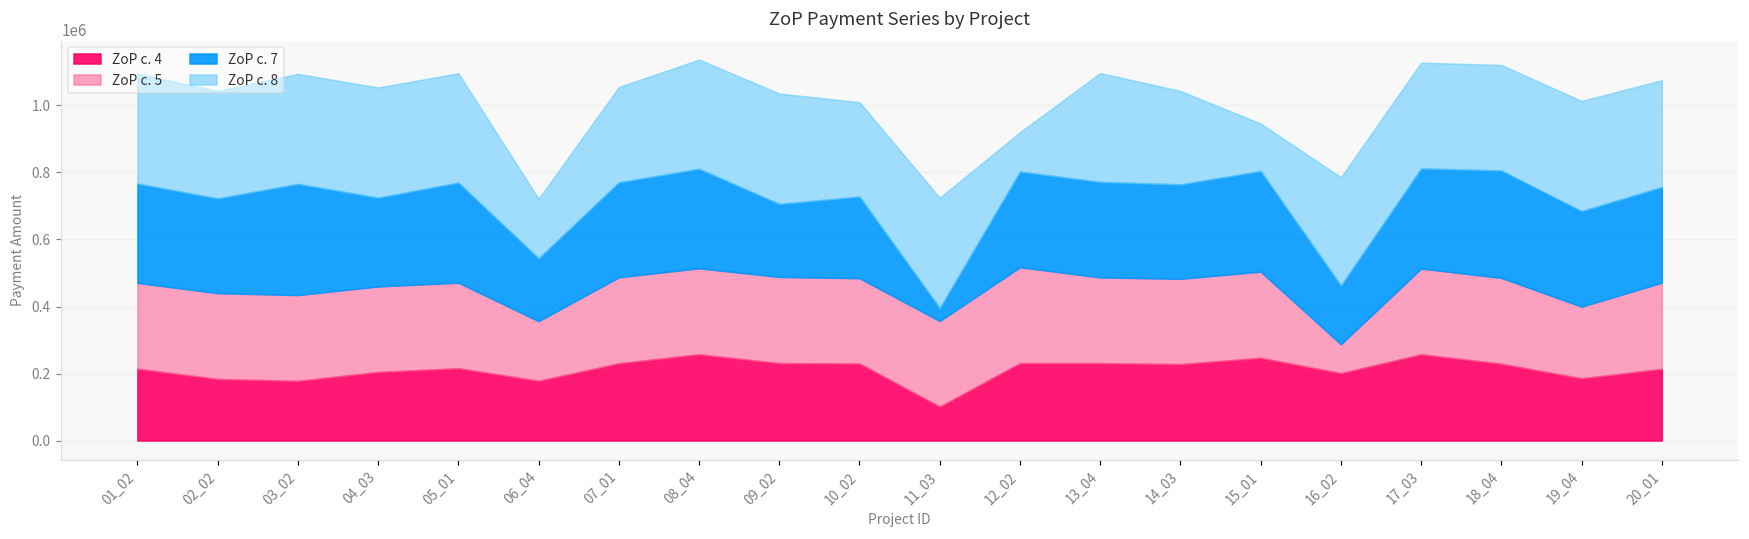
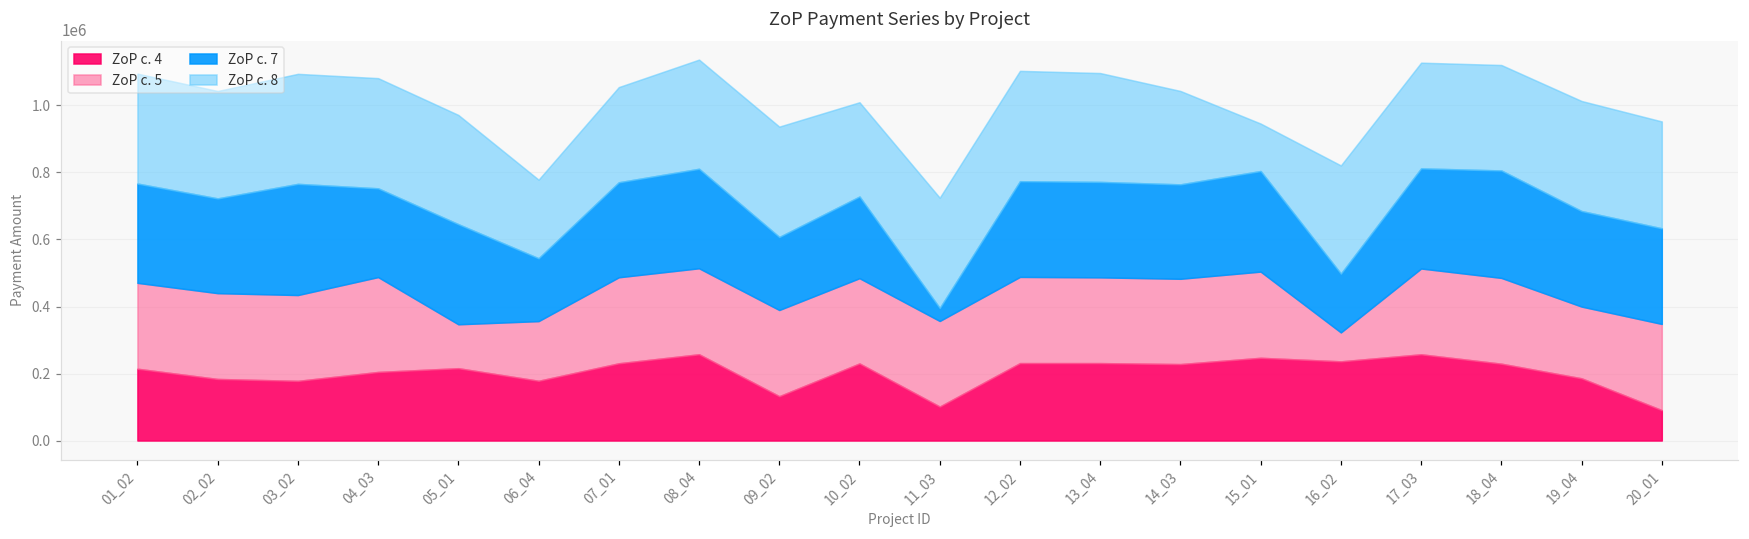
ZoP c. 5, 04_03: 260000 -> 280000
ZoP c. 5, 05_01: 260000 -> 130000
ZoP c. 8, 06_04: 180000 -> 230000
ZoP c. 4, 09_02: 230000 -> 130000
ZoP c. 5, 12_02: 290000 -> 260000
ZoP c. 8, 12_02: 120000 -> 330000
ZoP c. 4, 16_02: 200000 -> 240000
ZoP c. 4, 20_01: 210000 -> 90000
